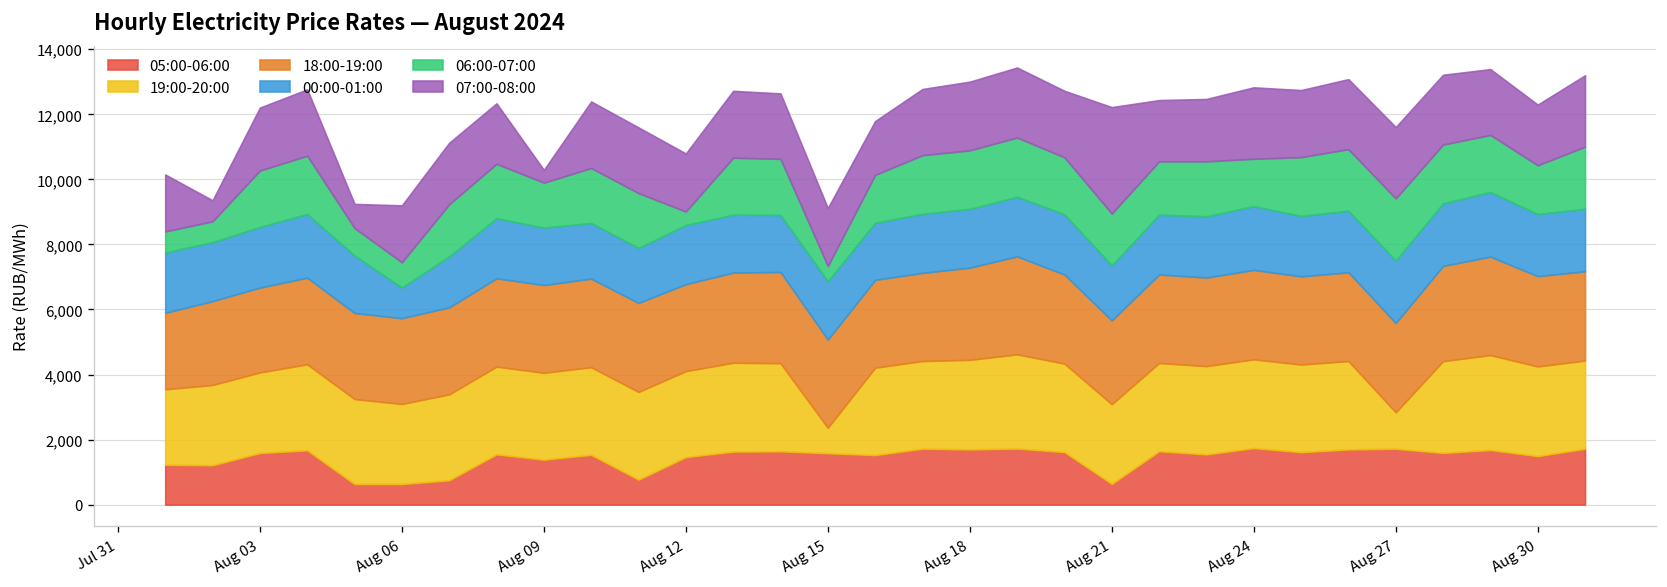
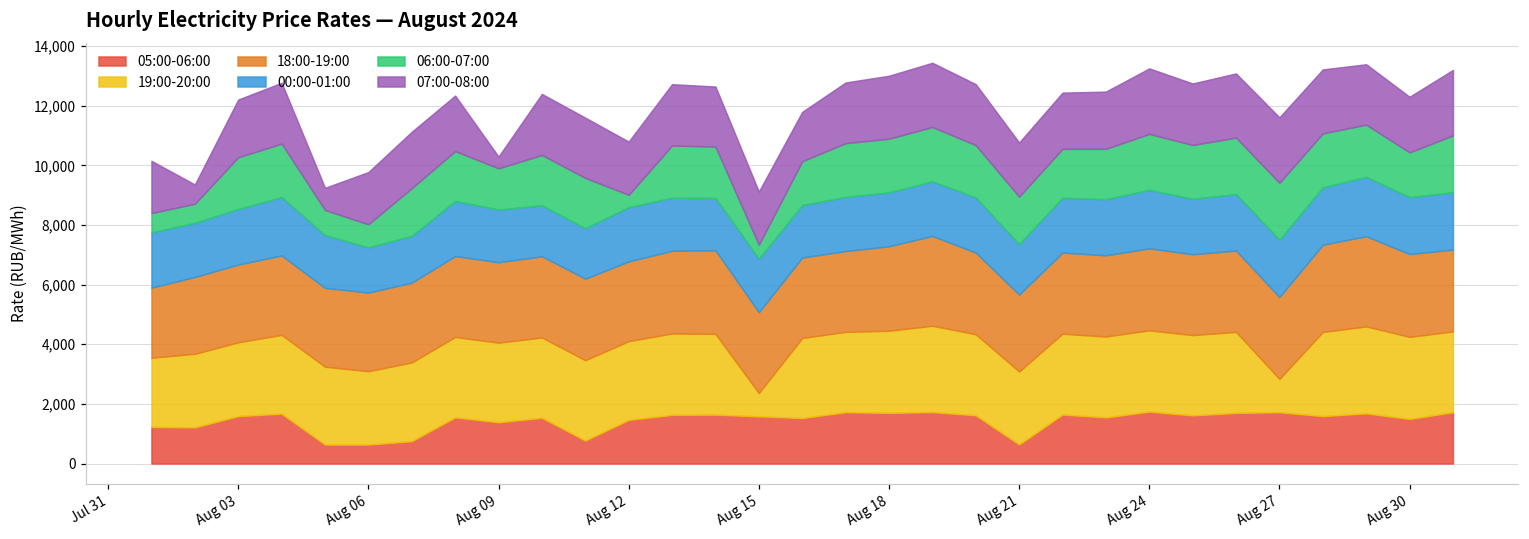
00:00-01:00, Aug 06: 900 -> 1,500
07:00-08:00, Aug 21: 3,300 -> 1,800
06:00-07:00, Aug 24: 1,500 -> 1,900
